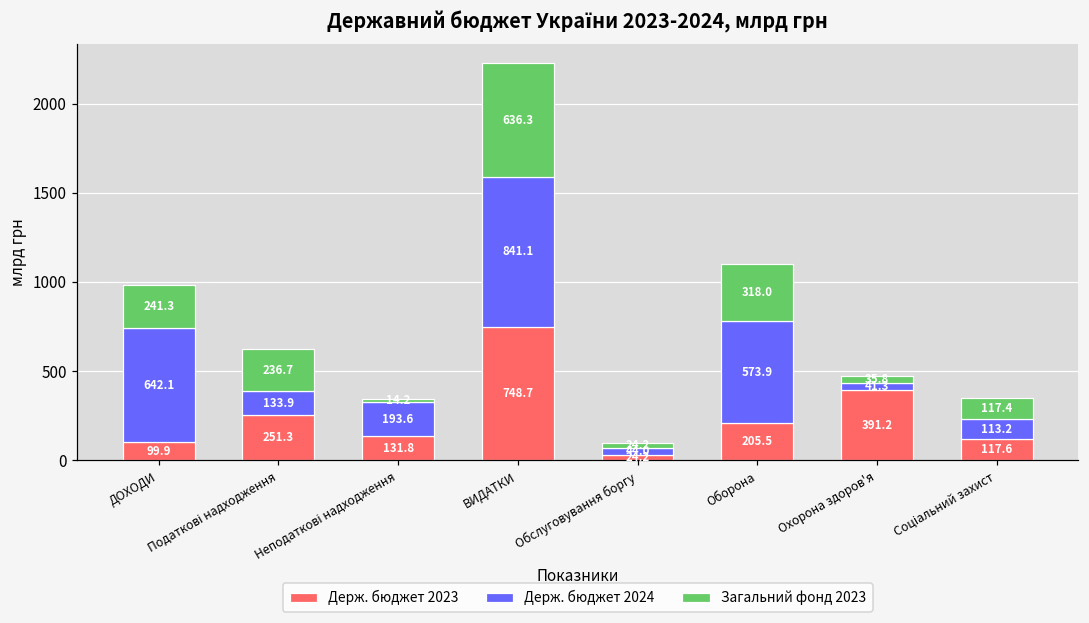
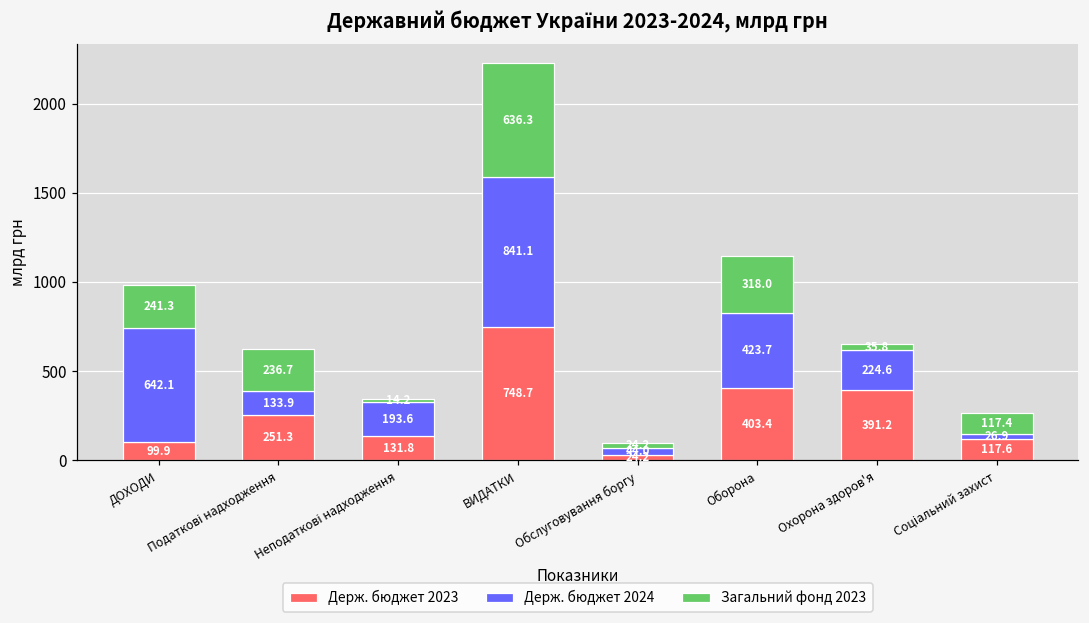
Держ. бюджет 2023, Оборона: 205.5 -> 403.4
Держ. бюджет 2024, Оборона: 573.9 -> 423.7
Держ. бюджет 2024, Охорона здоров'я: 41.3 -> 224.6
Держ. бюджет 2024, Соціальний захист: 113.2 -> 26.9
